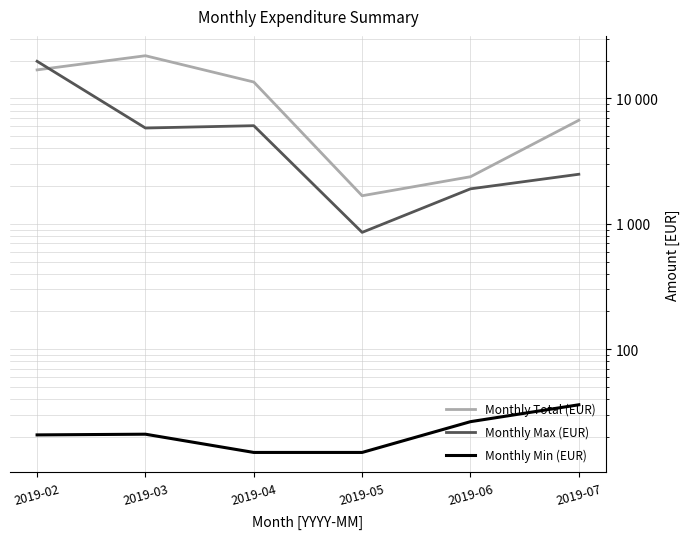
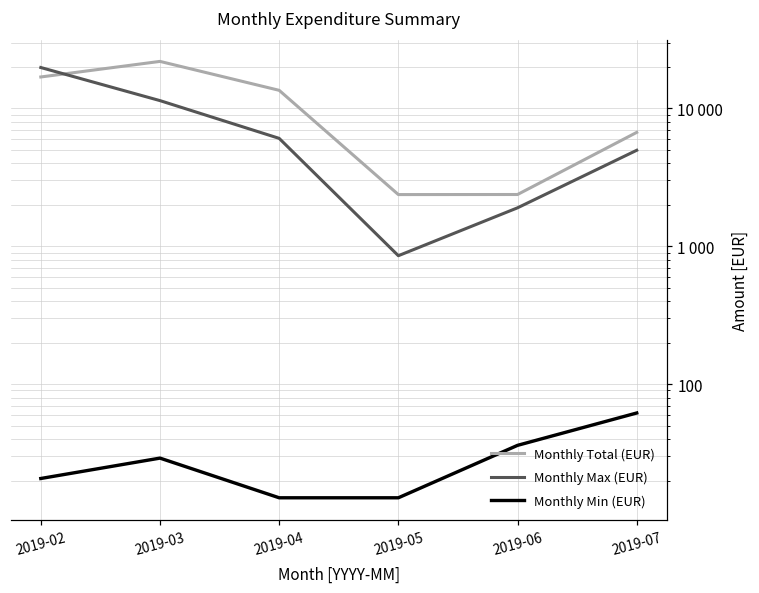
Monthly Max (EUR), 2019-03: 6000 -> 11000
Monthly Min (EUR), 2019-03: 21 -> 29
Monthly Total (EUR), 2019-05: 1700 -> 2400
Monthly Min (EUR), 2019-06: 26 -> 36
Monthly Max (EUR), 2019-07: 2500 -> 5000
Monthly Min (EUR), 2019-07: 36 -> 60
